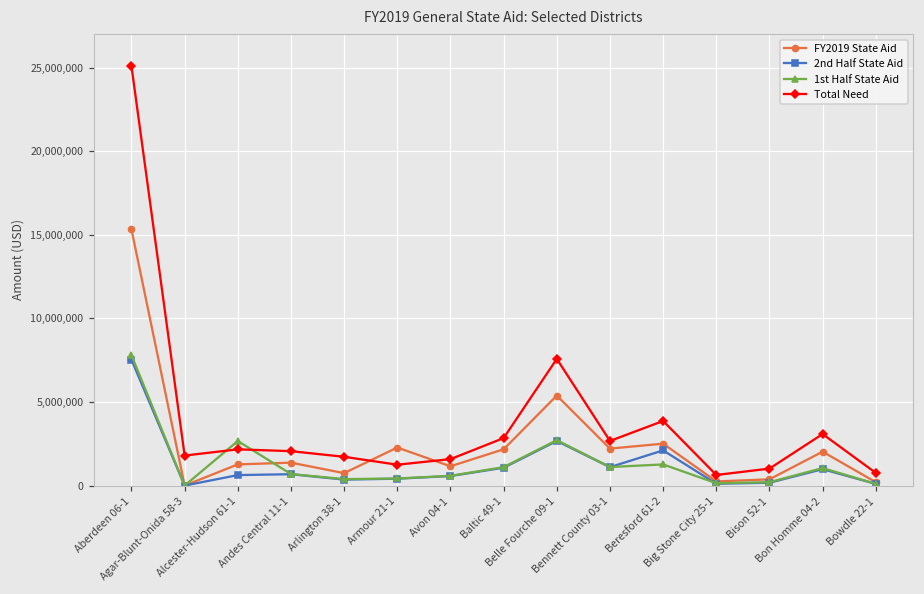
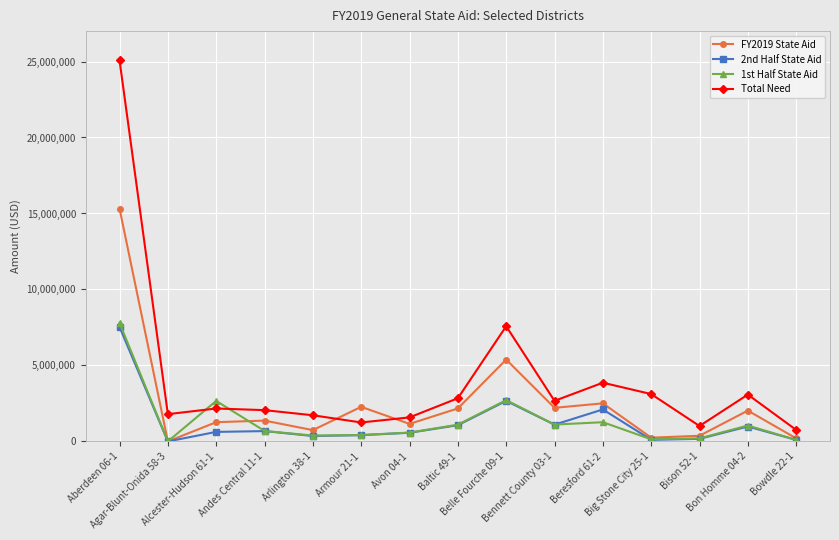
Total Need, Big Stone City 25-1: 600,000 -> 3,100,000
